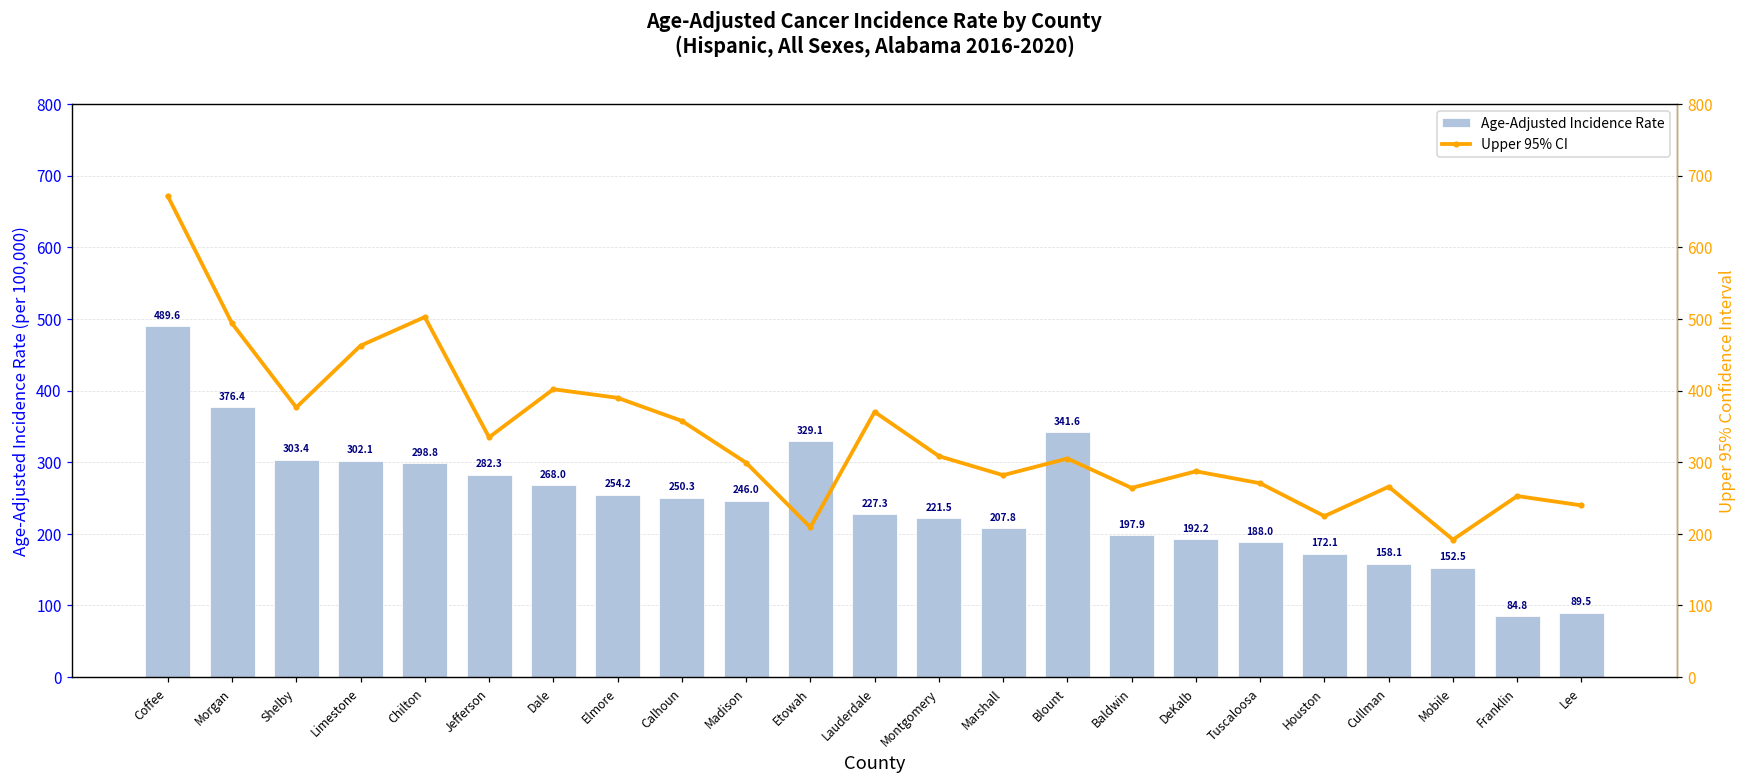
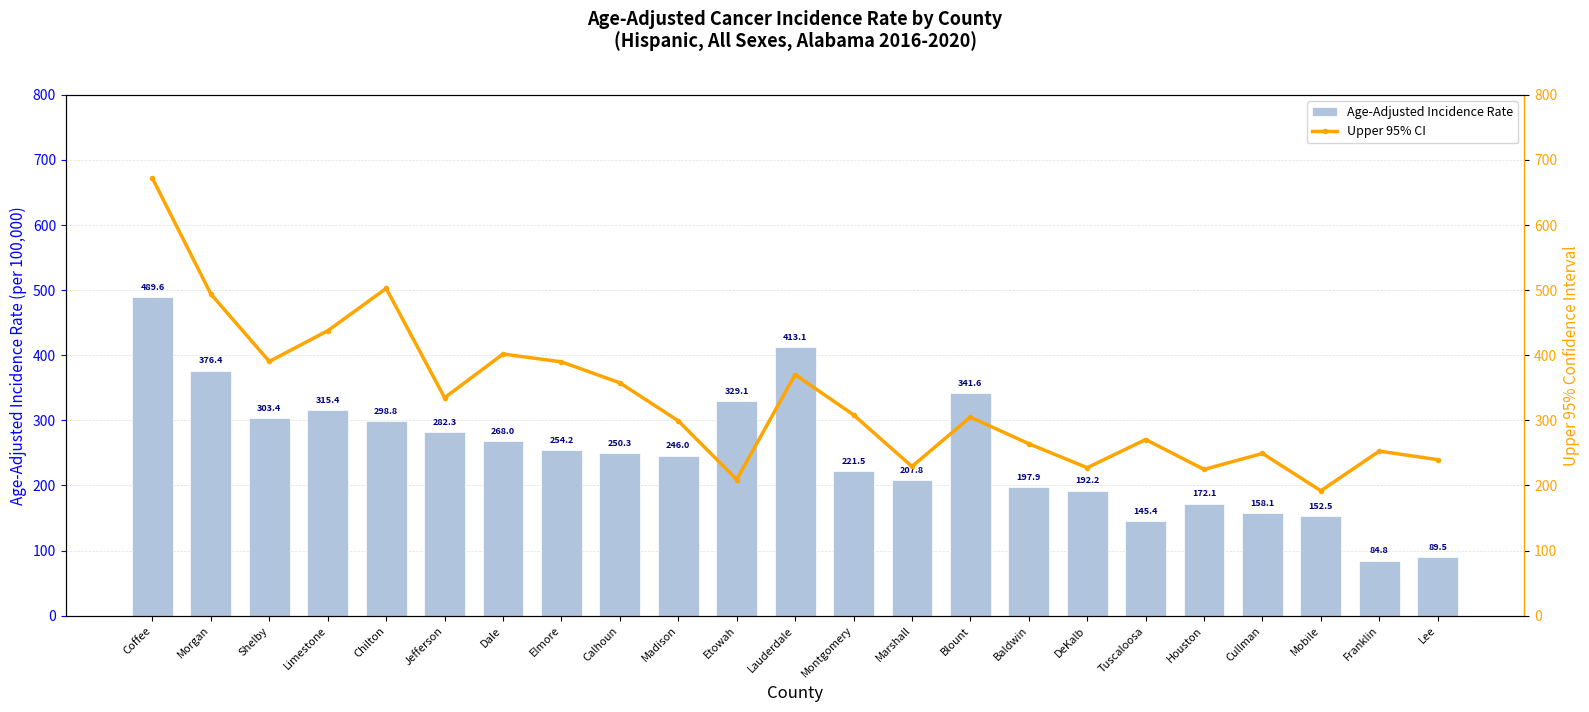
Age-Adjusted Incidence Rate, Limestone: 302.1 -> 315.4
Age-Adjusted Incidence Rate, Lauderdale: 227.3 -> 413.1
Age-Adjusted Incidence Rate, Tuscaloosa: 188.0 -> 145.4
Upper 95% CI, Shelby: 380 -> 390
Upper 95% CI, Limestone: 460 -> 440
Upper 95% CI, Marshall: 280 -> 230
Upper 95% CI, DeKalb: 290 -> 230
Upper 95% CI, Cullman: 270 -> 250
